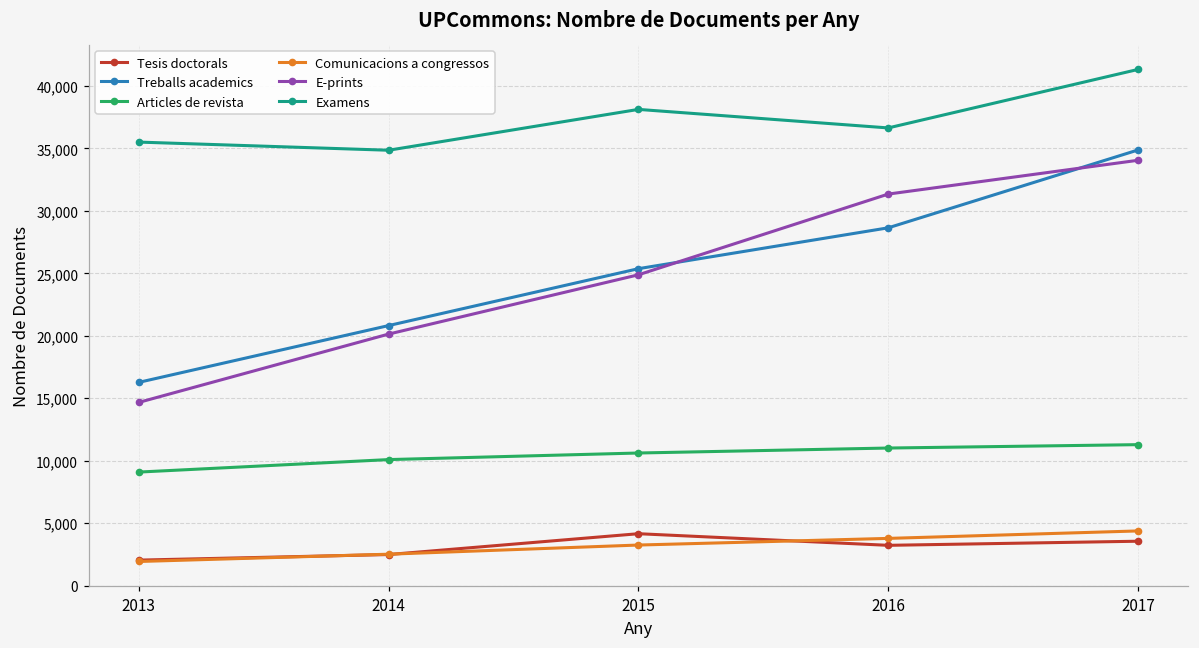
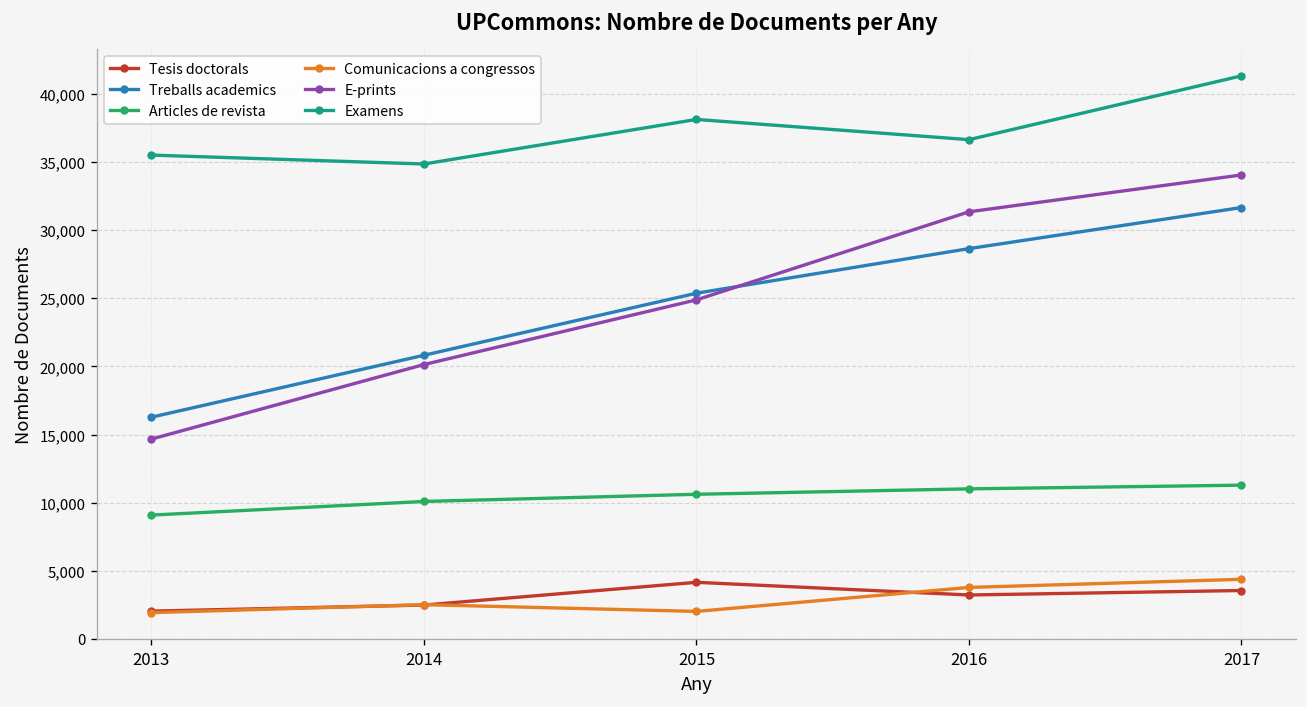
Comunicacions a congressos, 2015: 3,300 -> 2,000
Treballs academics, 2017: 34,900 -> 31,700
